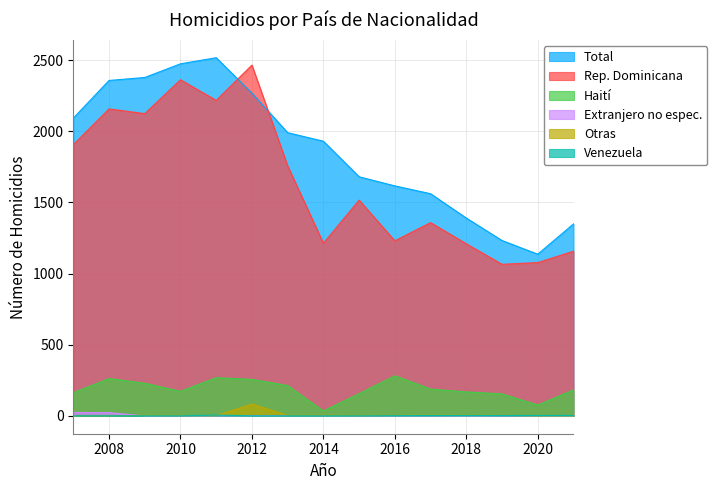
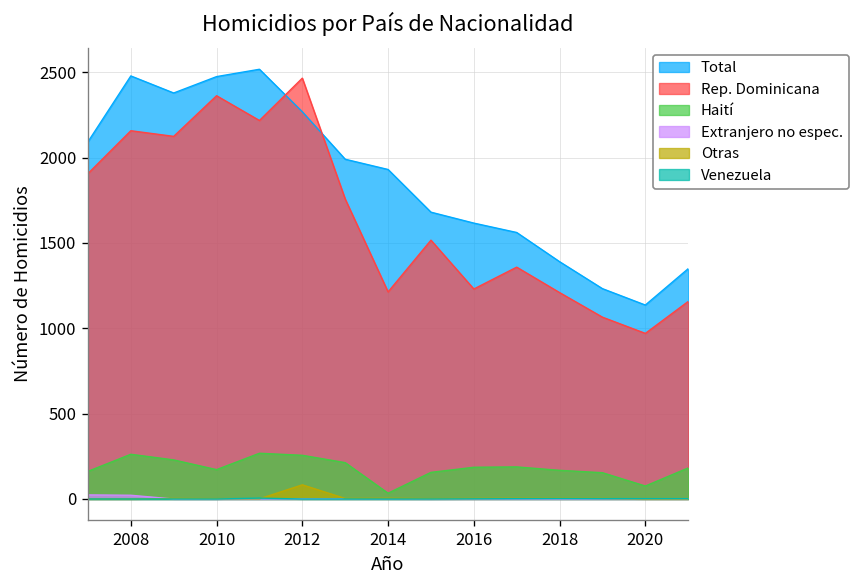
Total, 2008: 2360 -> 2480
Haití, 2016: 280 -> 190
Rep. Dominicana, 2020: 1080 -> 970
